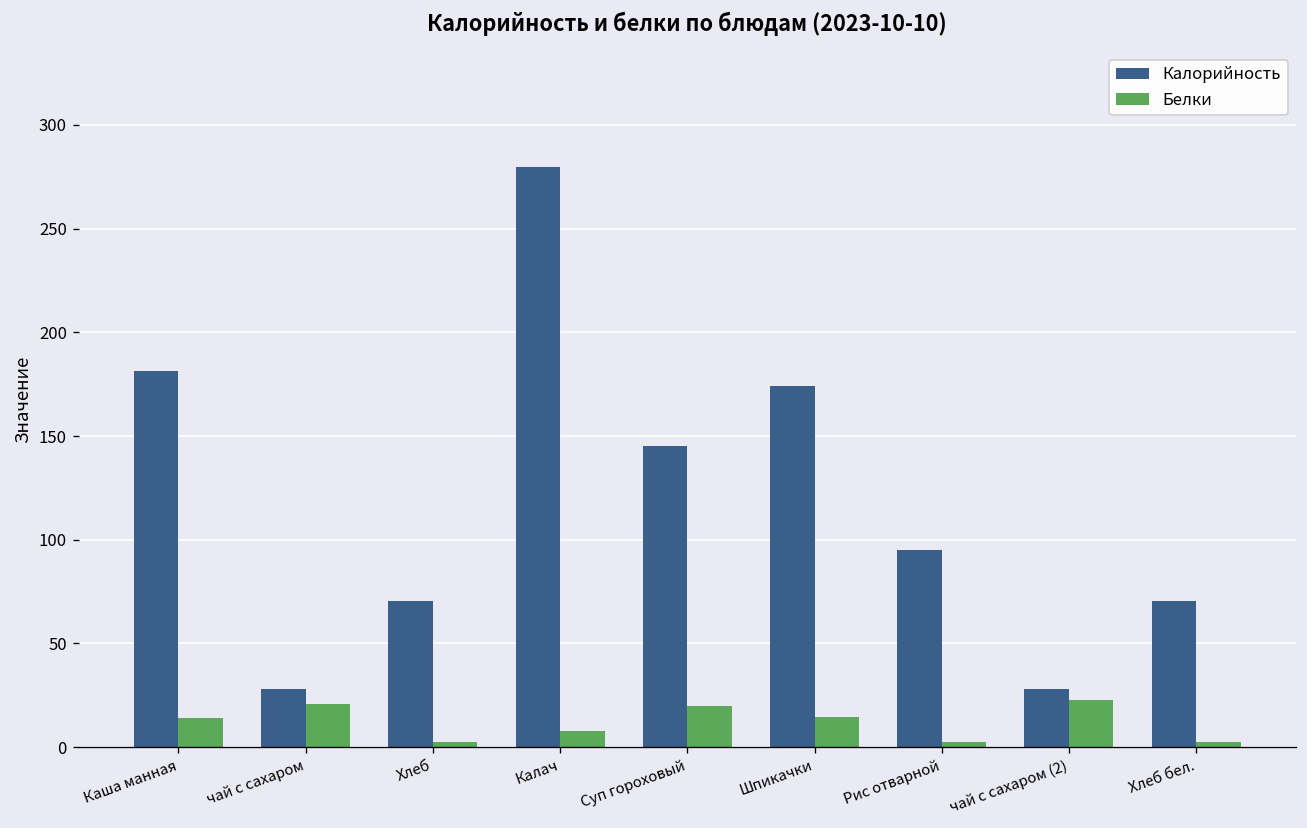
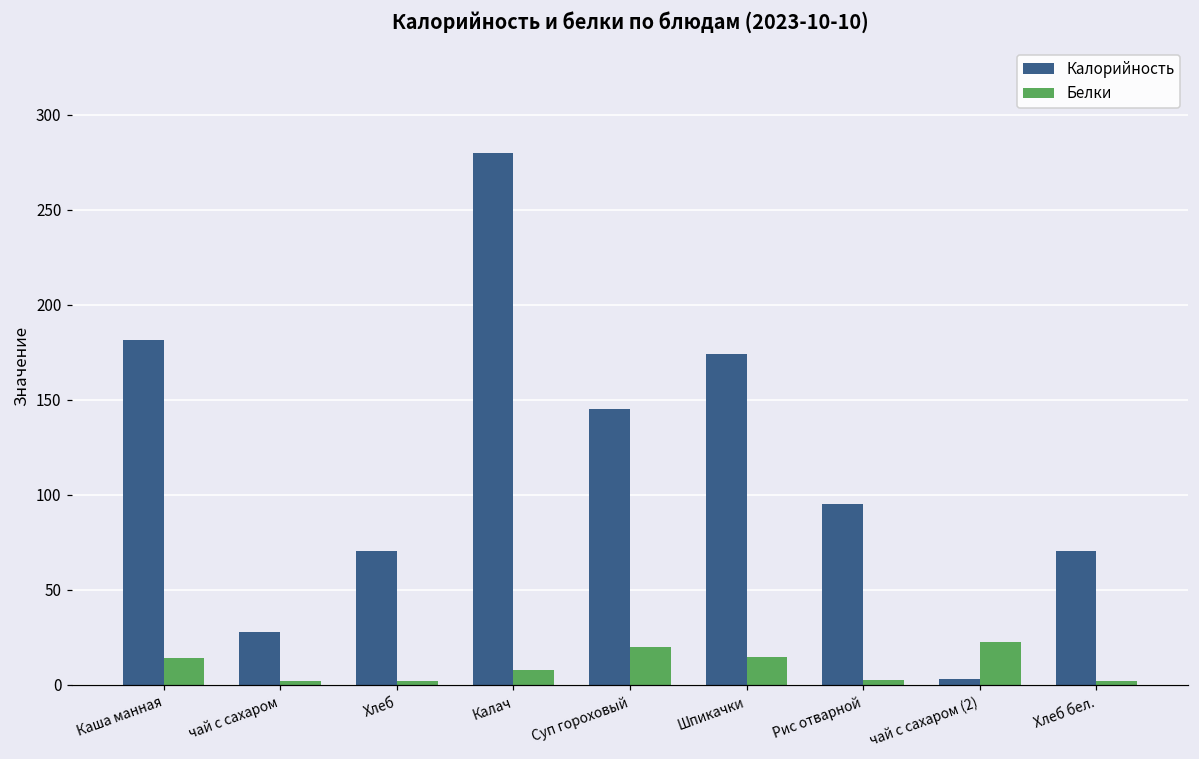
Белки, чай с сахаром: 21 -> 2
Калорийность, чай с сахаром (2): 28 -> 3
